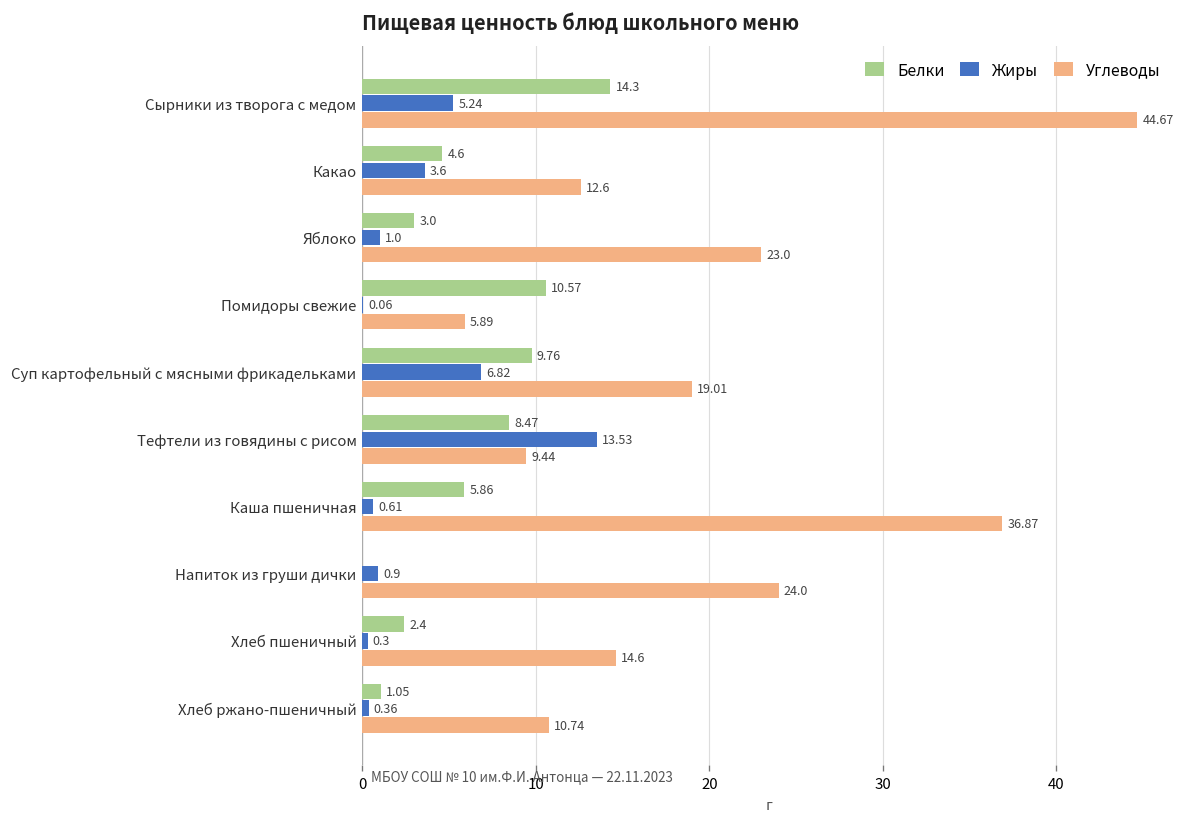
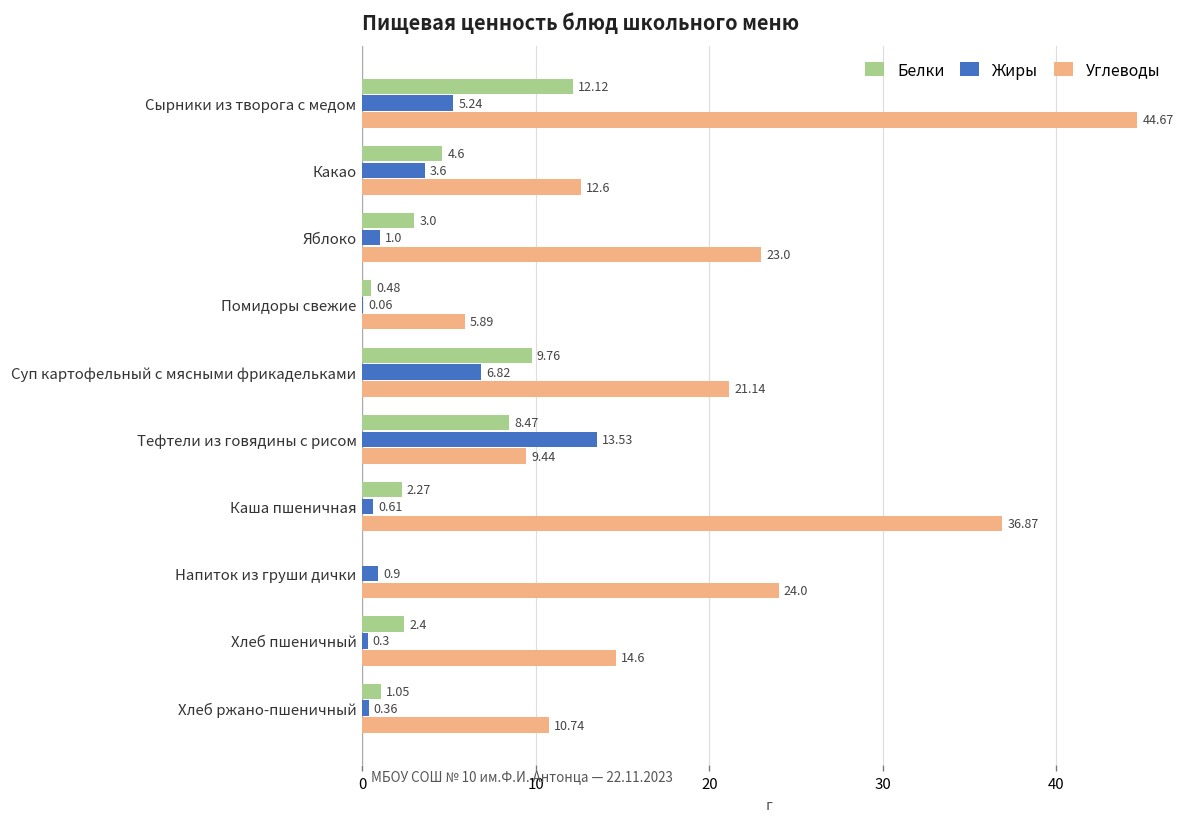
Белки, Сырники из творога с медом: 14.3 -> 12.12
Белки, Помидоры свежие: 10.57 -> 0.48
Углеводы, Суп картофельный с мясными фрикадельками: 19.01 -> 21.14
Белки, Каша пшеничная: 5.86 -> 2.27
